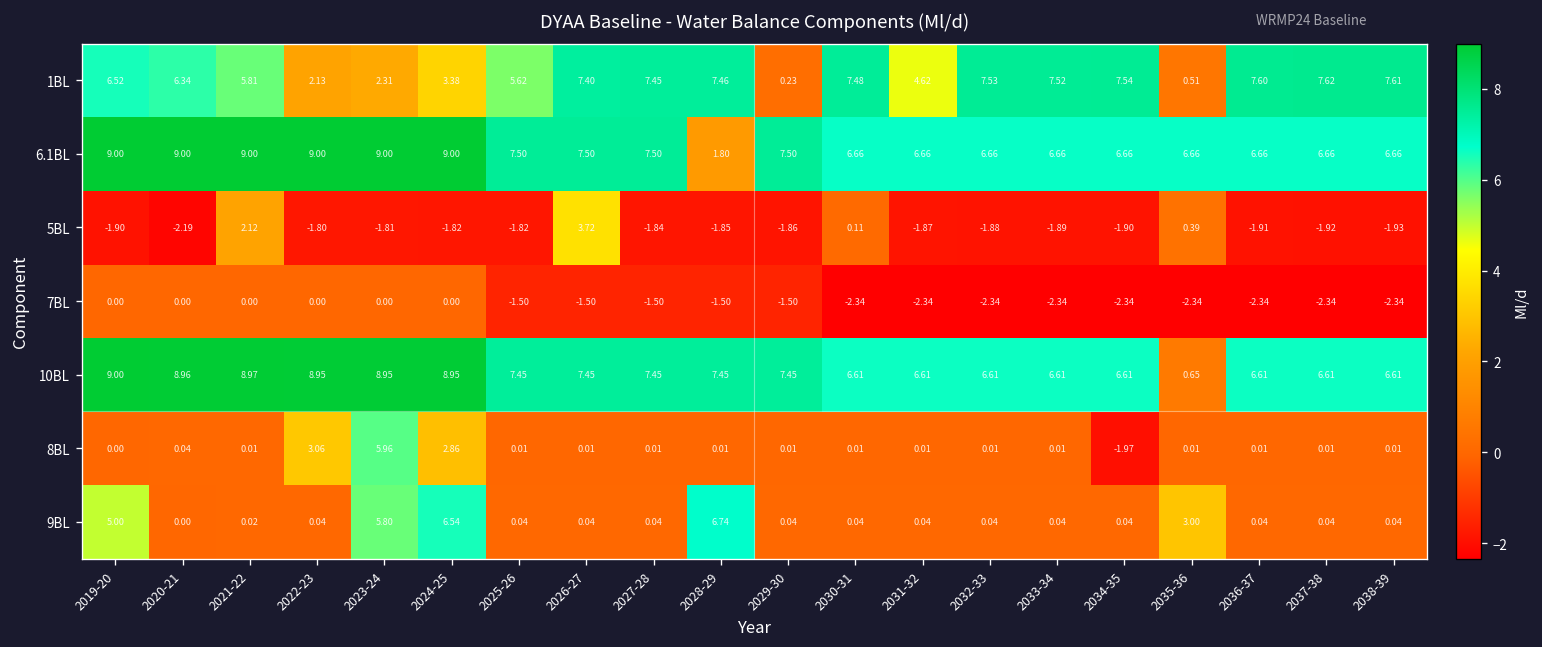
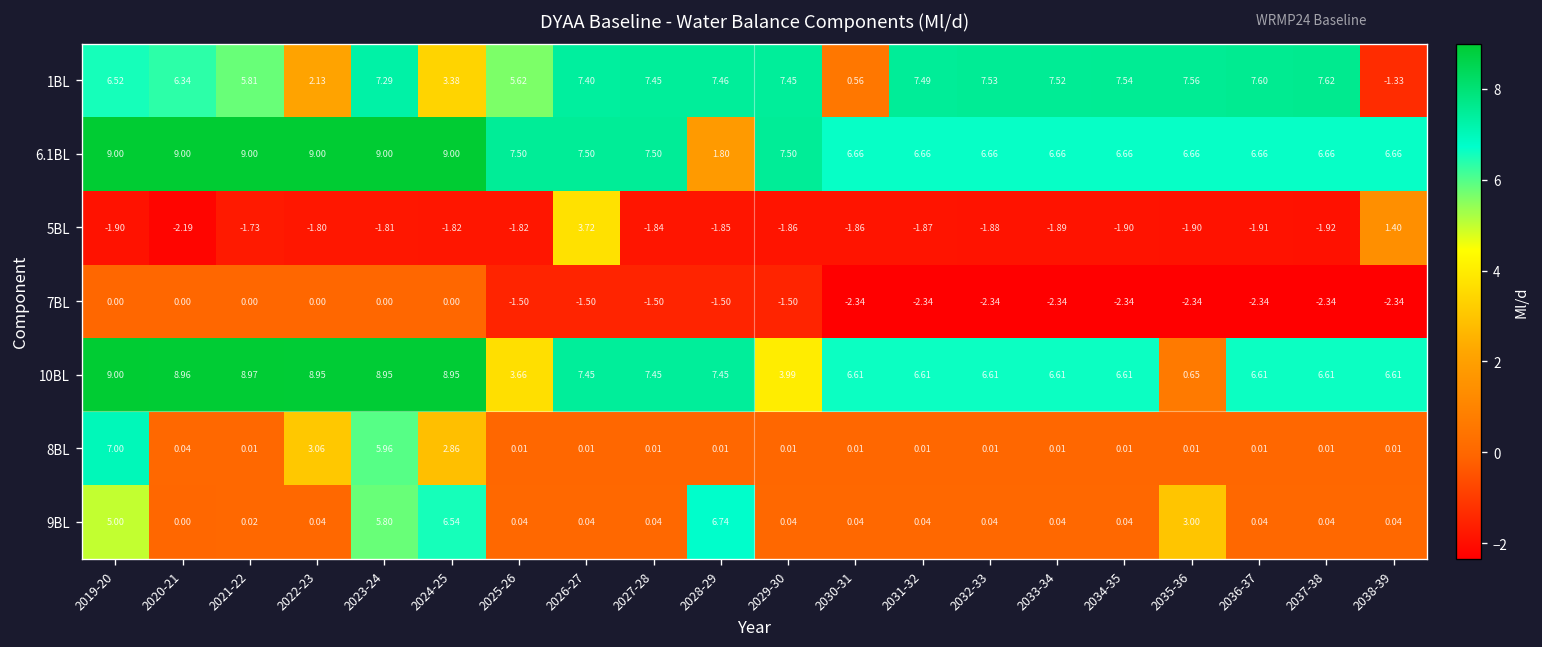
1BL, 2023-24: 2.31 -> 7.29
1BL, 2029-30: 0.23 -> 7.45
1BL, 2030-31: 7.48 -> 0.56
1BL, 2031-32: 4.62 -> 7.49
1BL, 2035-36: 0.51 -> 7.56
1BL, 2038-39: 7.61 -> -1.33
5BL, 2021-22: 2.12 -> -1.73
5BL, 2030-31: 0.11 -> -1.86
5BL, 2035-36: 0.39 -> -1.90
5BL, 2038-39: -1.93 -> 1.40
10BL, 2025-26: 7.45 -> 3.66
10BL, 2029-30: 7.45 -> 3.99
8BL, 2019-20: 0.00 -> 7.00
8BL, 2034-35: -1.97 -> 0.01
